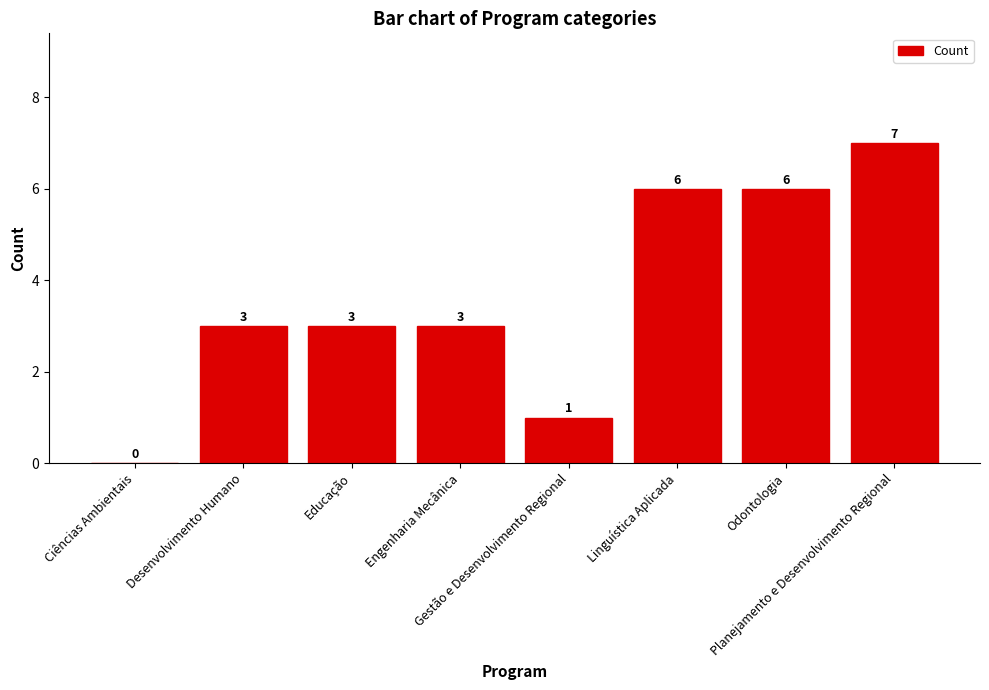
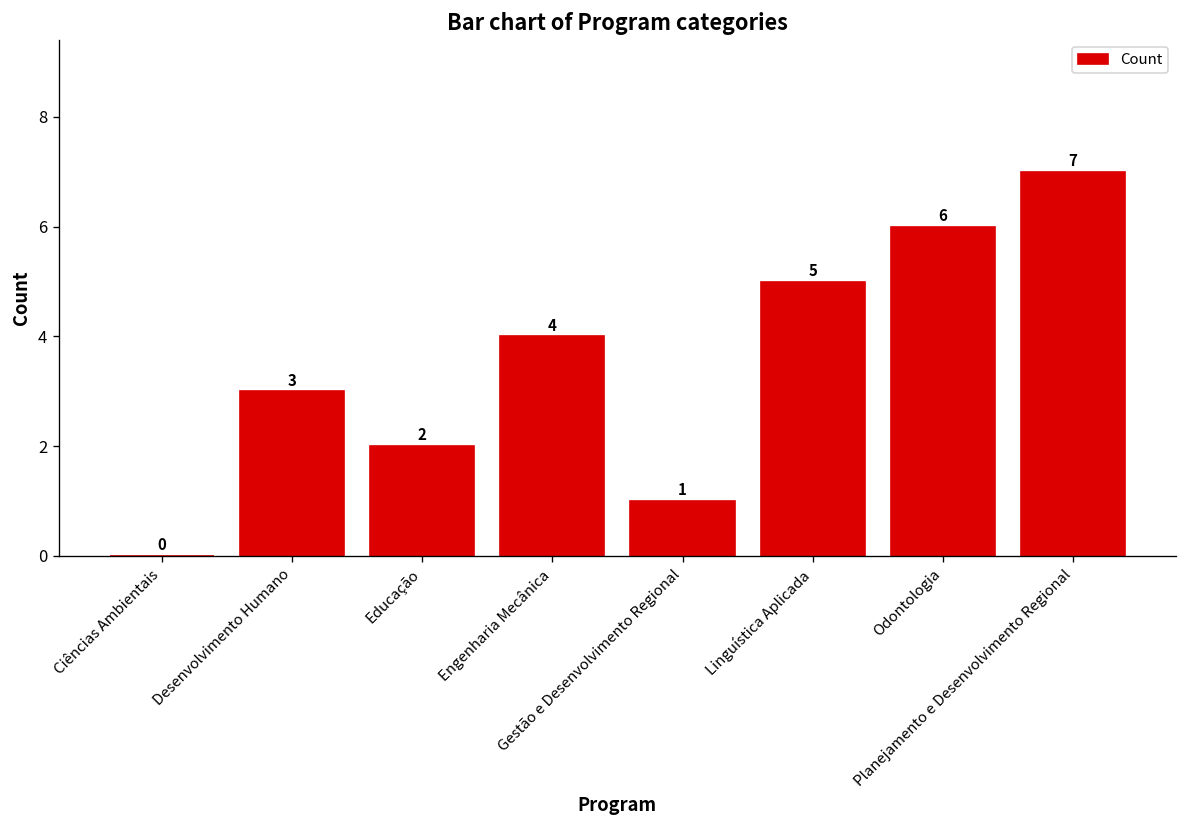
Educação: 3 -> 2
Engenharia Mecânica: 3 -> 4
Linguística Aplicada: 6 -> 5
